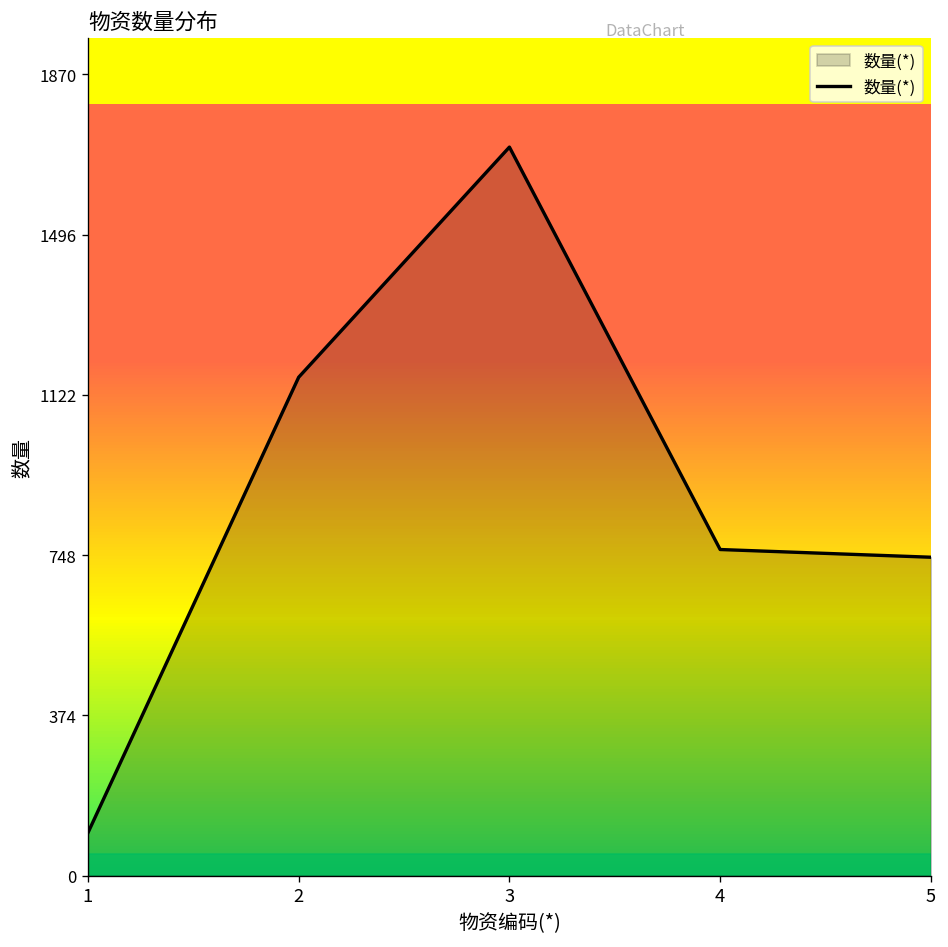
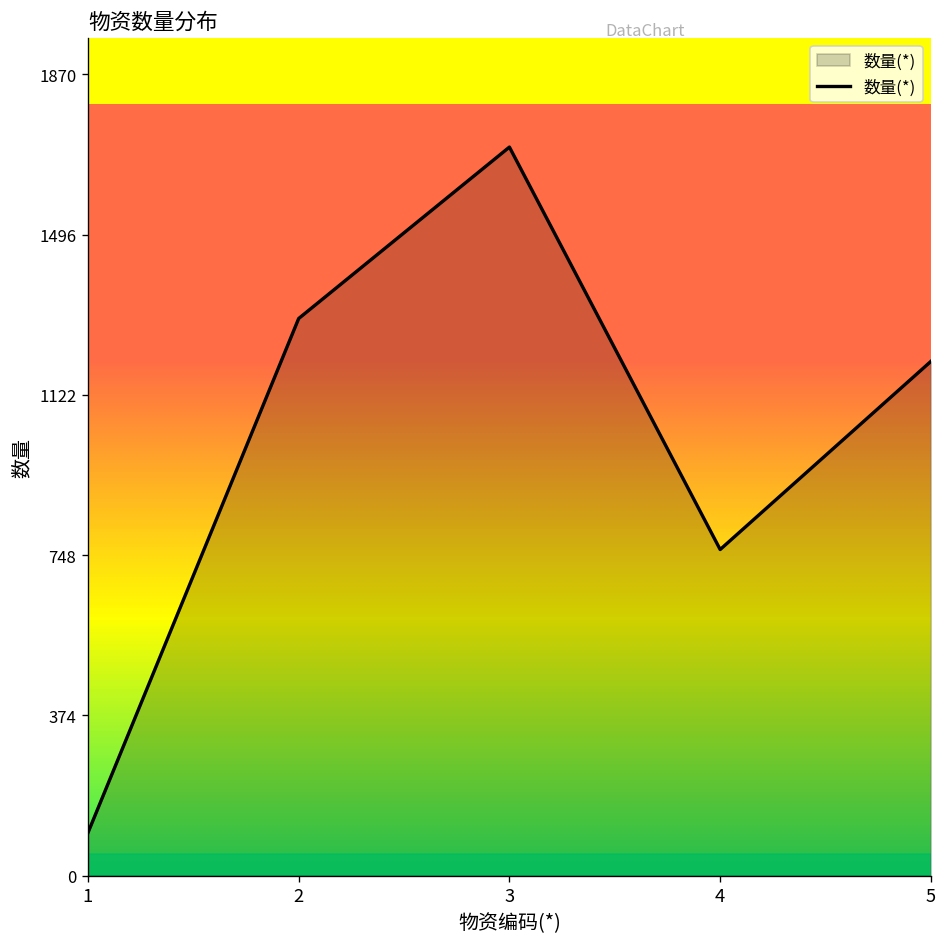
2: 1160 -> 1300
5: 740 -> 1200
